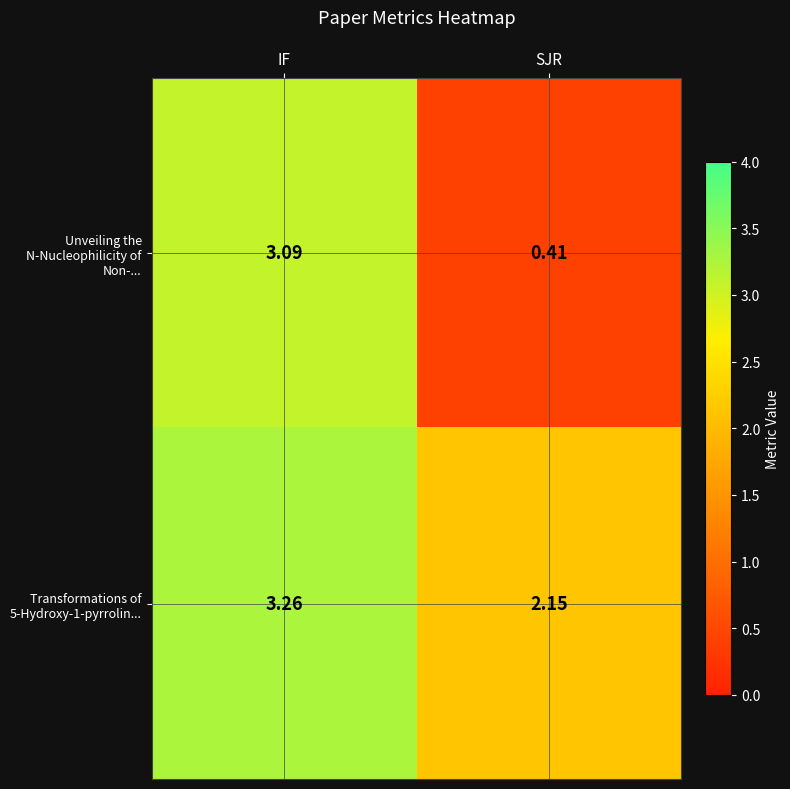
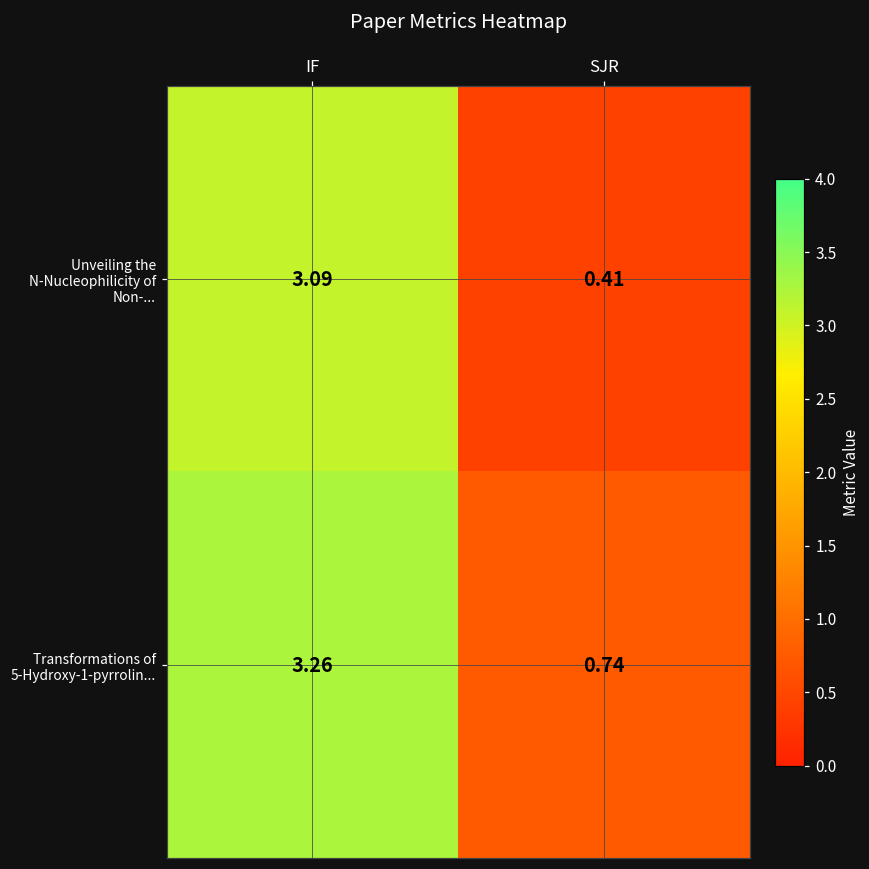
Transformations of 5-Hydroxy-1-pyrrolin..., SJR: 2.15 -> 0.74
